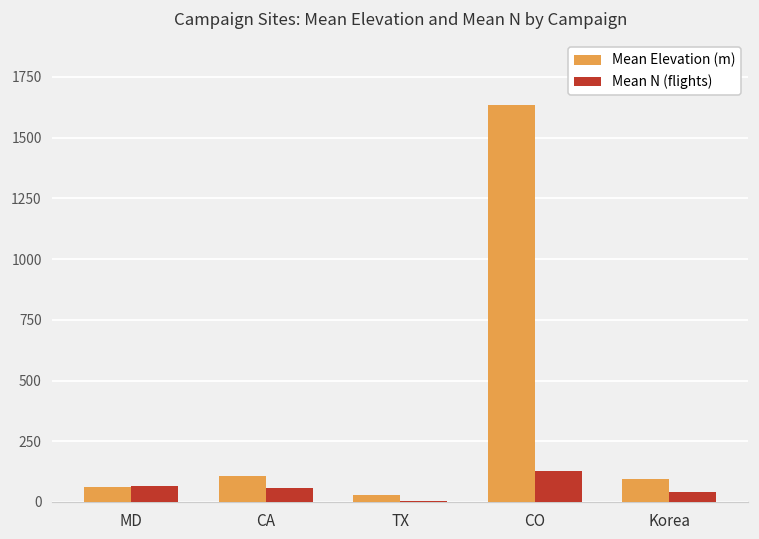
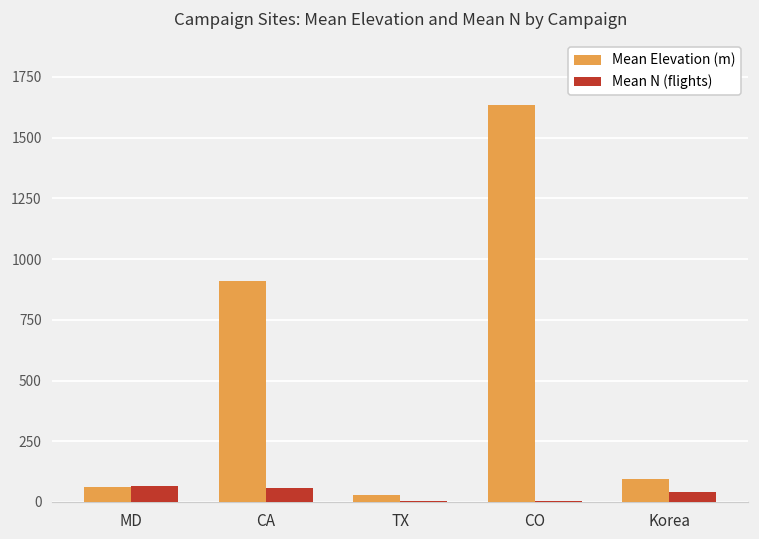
Mean Elevation (m), CA: 110 -> 910
Mean N (flights), CO: 130 -> 0
